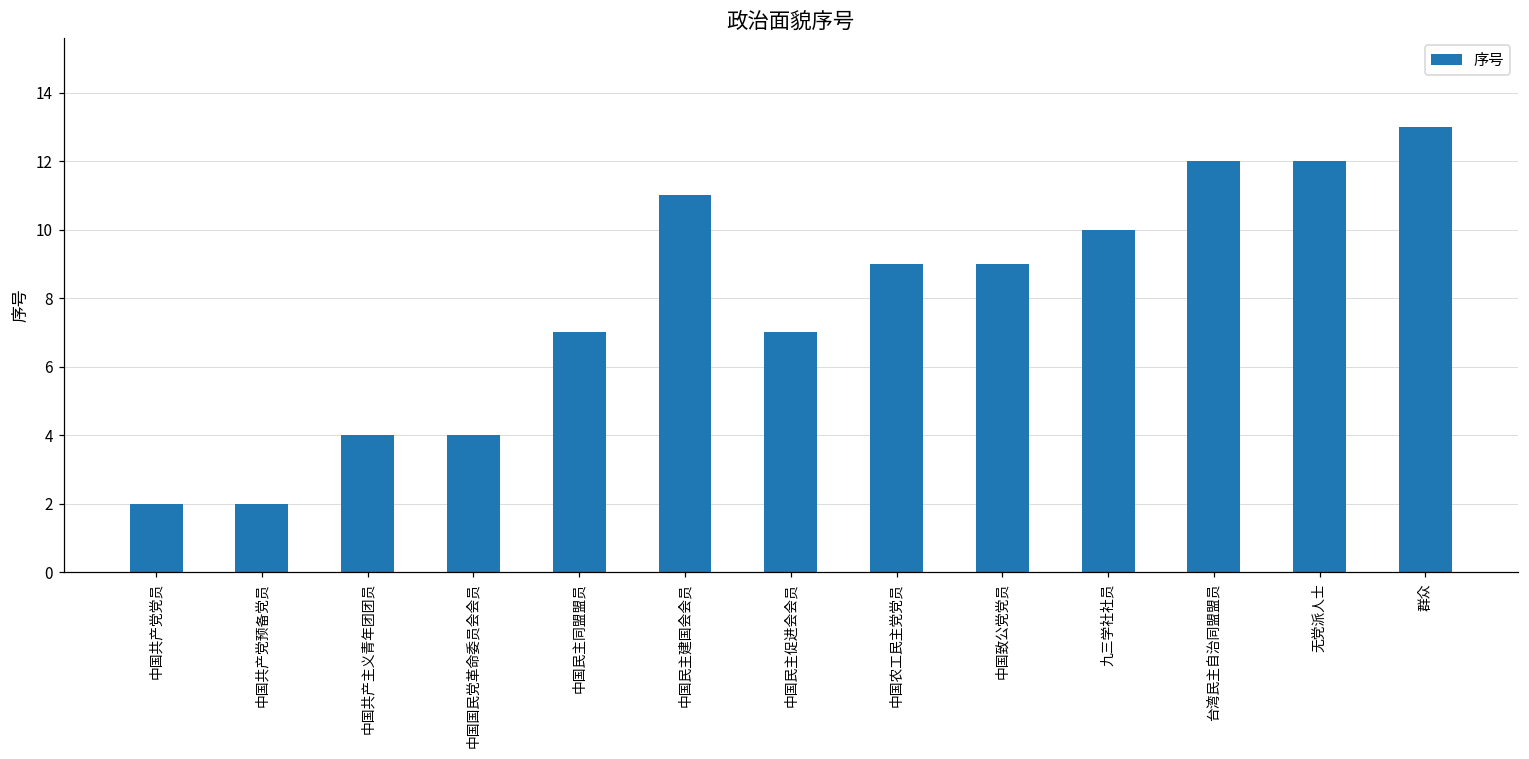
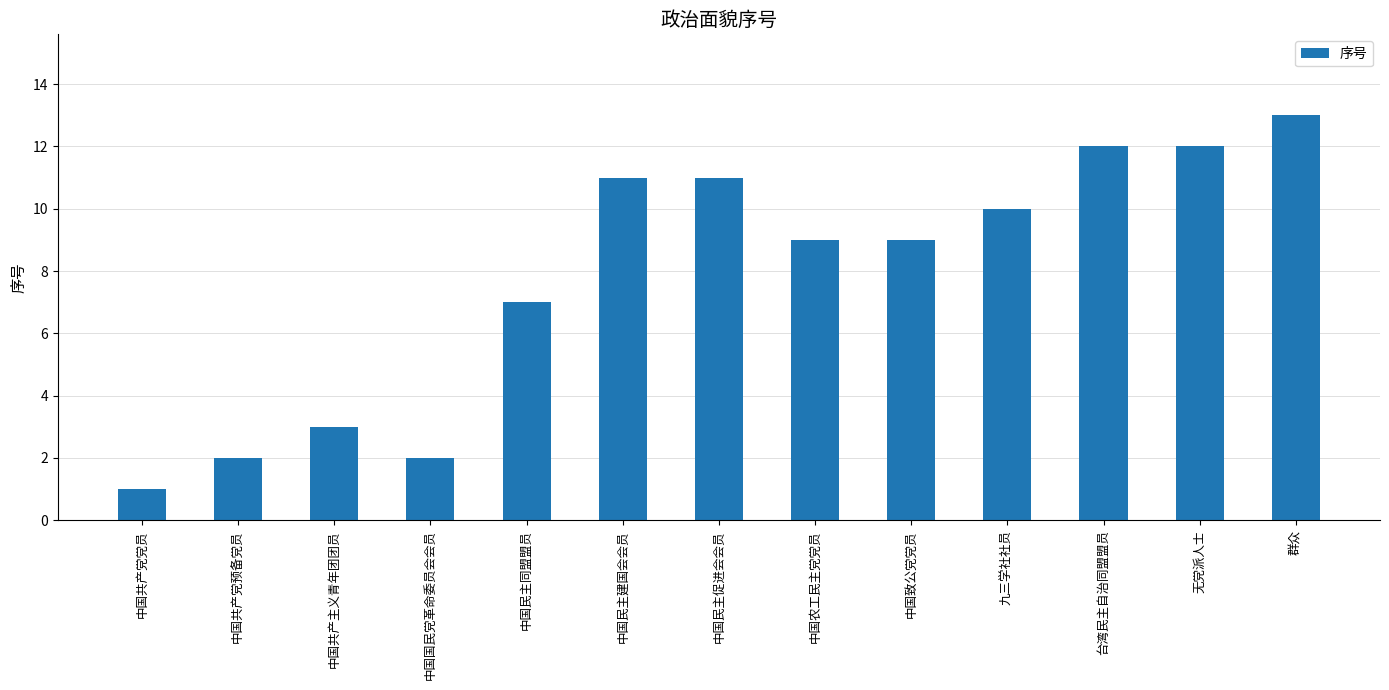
中国共产党党员: 2 -> 1
中国共产主义青年团团员: 4 -> 3
中国国民党革命委员会会员: 4 -> 2
中国民主促进会会员: 7 -> 11
